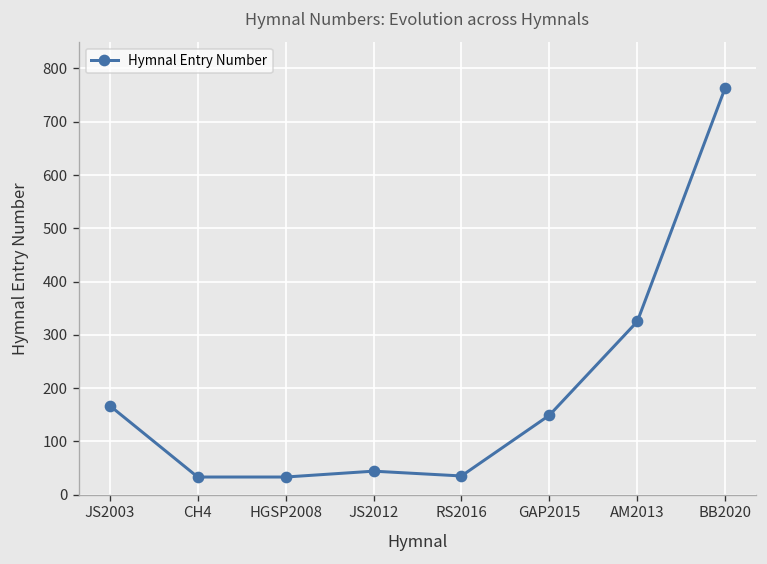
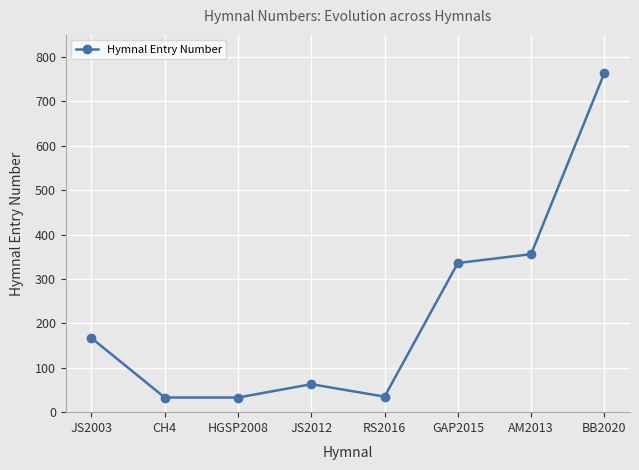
JS2012: 40 -> 60
GAP2015: 150 -> 340
AM2013: 330 -> 360
